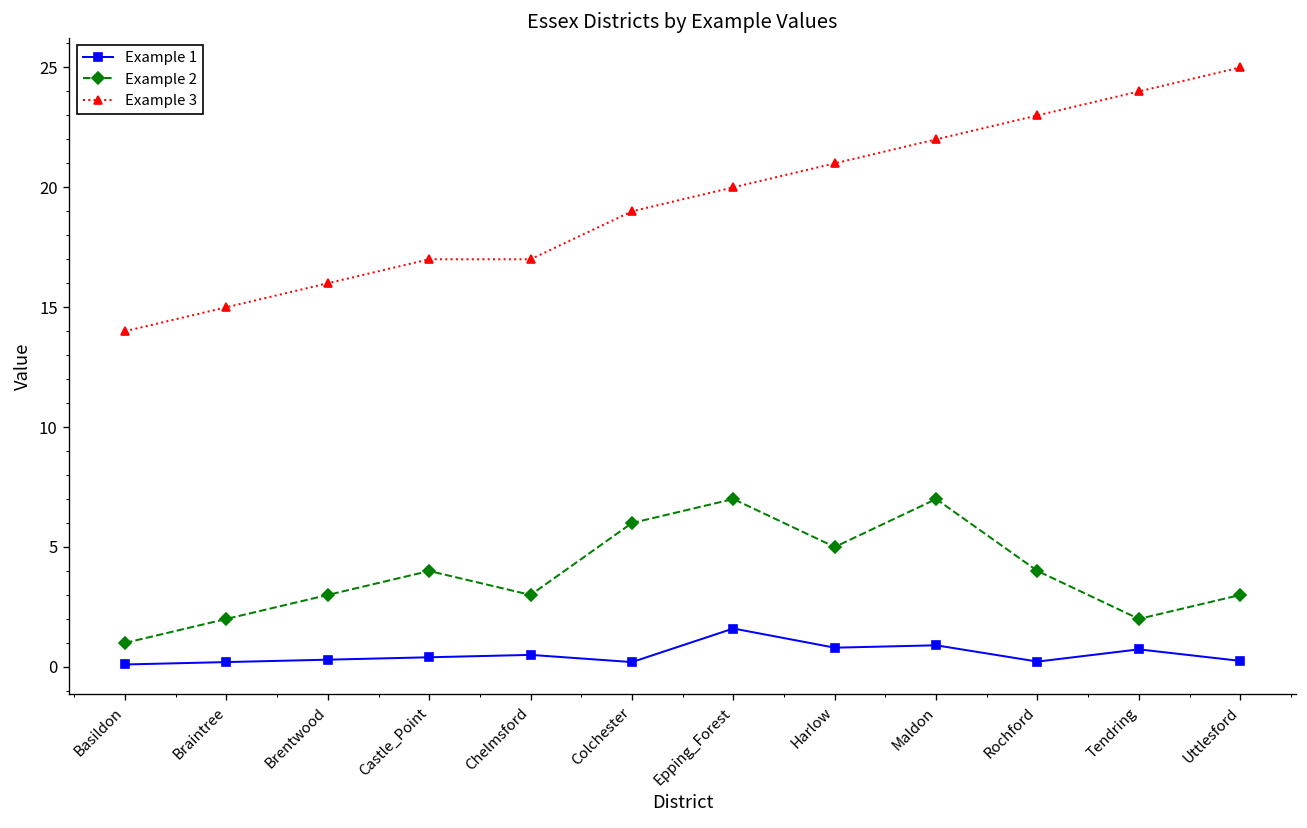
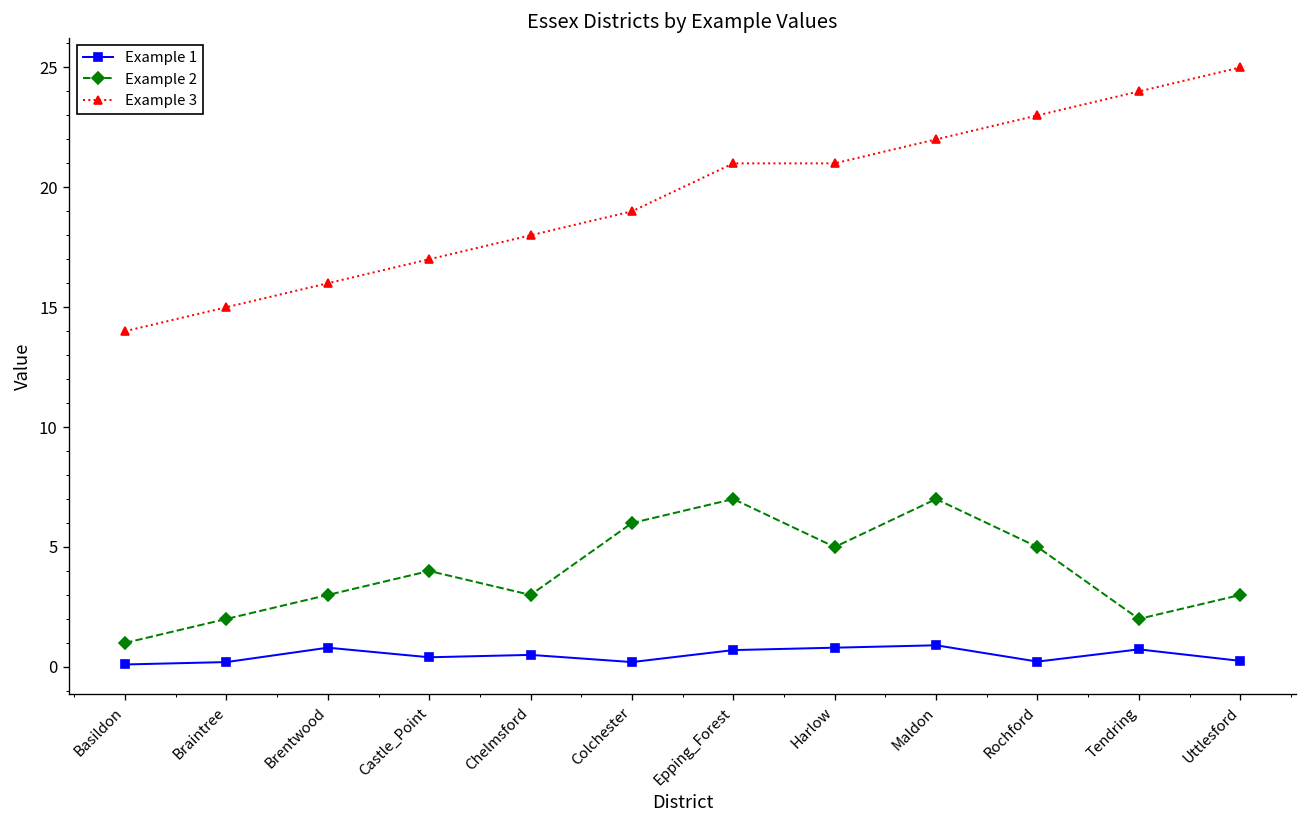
Example 1, Brentwood: 0.3 -> 0.8
Example 3, Chelmsford: 17 -> 18
Example 1, Epping_Forest: 1.6 -> 0.7
Example 3, Epping_Forest: 20 -> 21
Example 2, Rochford: 4 -> 5
